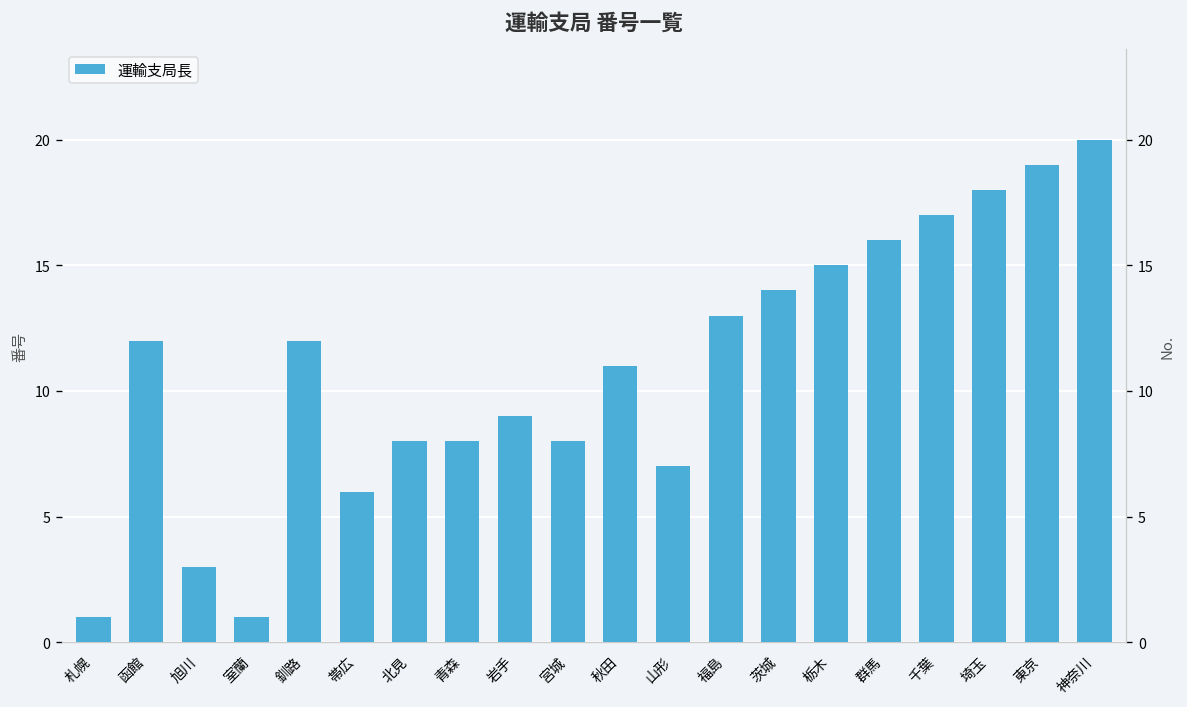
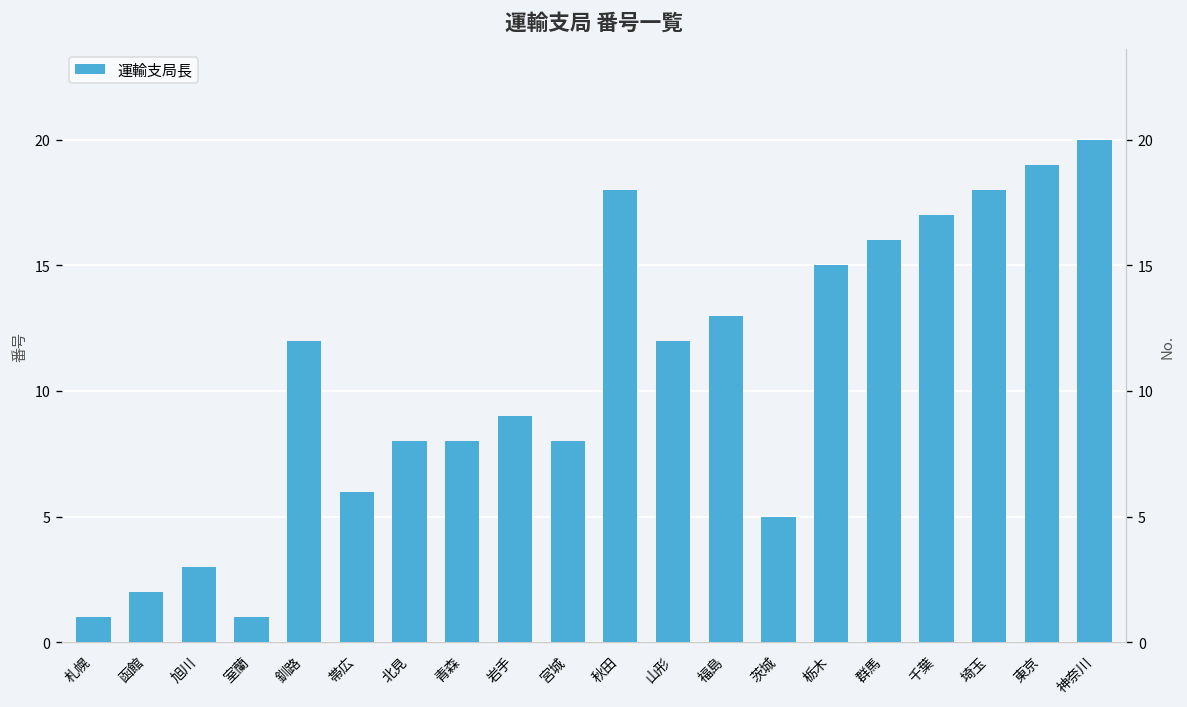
函館: 12 -> 2
秋田: 11 -> 18
山形: 7 -> 12
茨城: 14 -> 5
